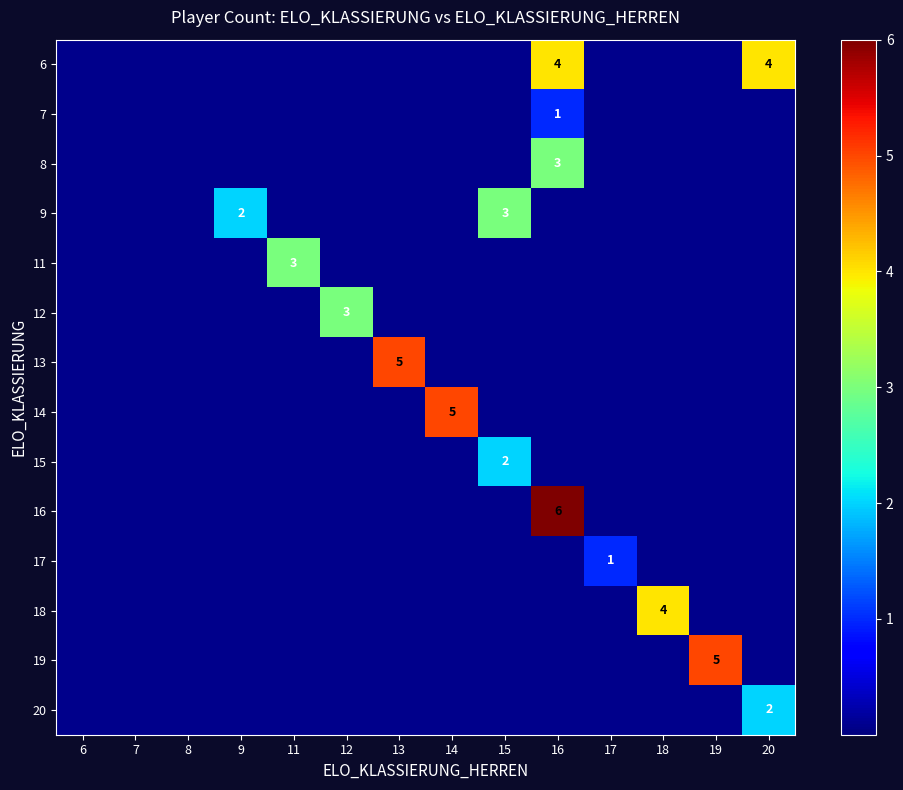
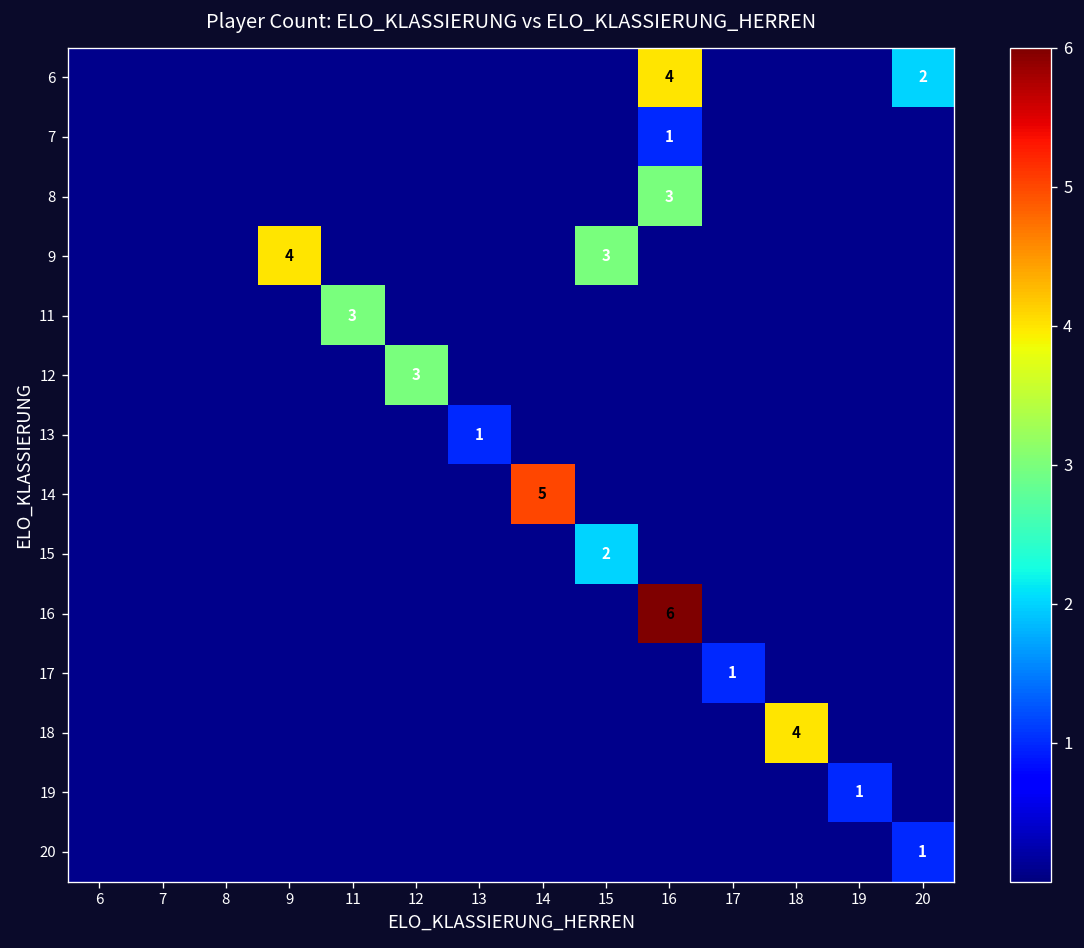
6, 20: 4 -> 2
9, 9: 2 -> 4
13, 13: 5 -> 1
19, 19: 5 -> 1
20, 20: 2 -> 1
